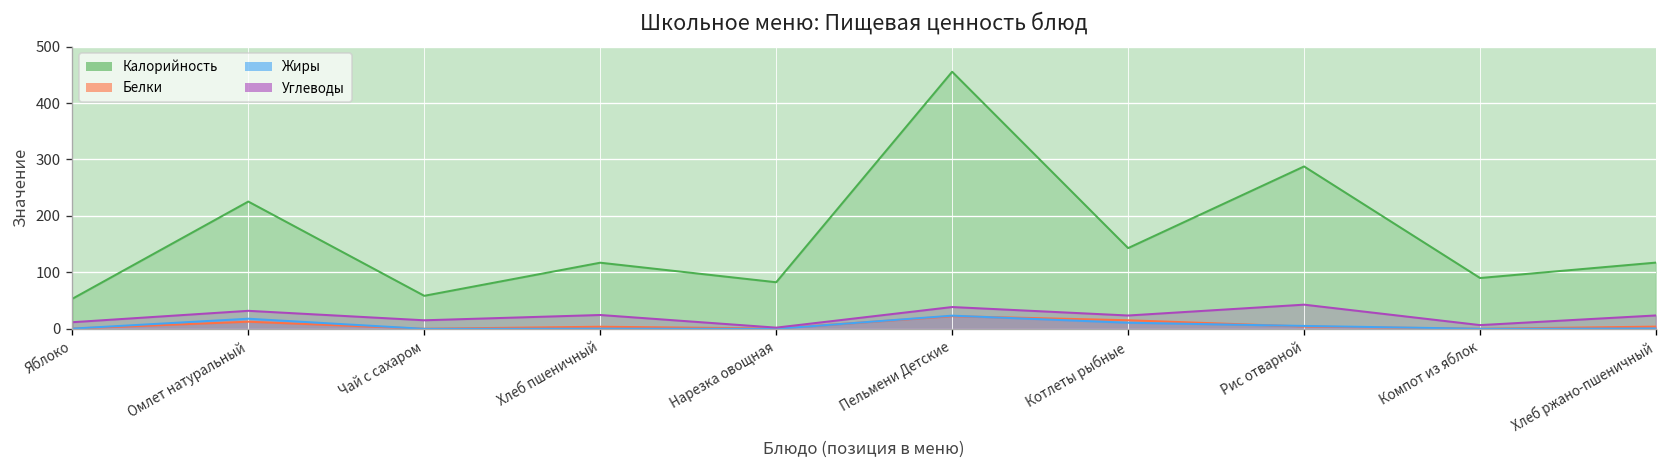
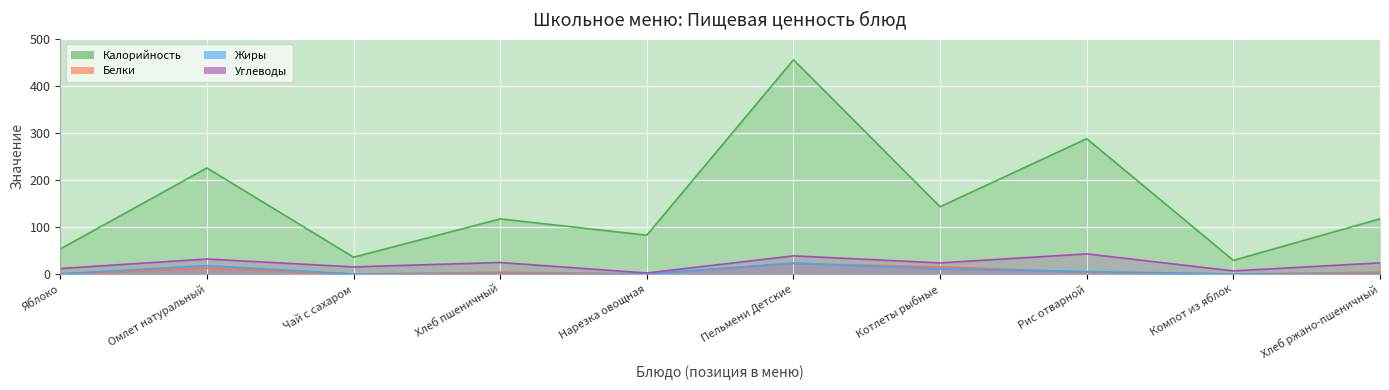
Калорийность, Чай с сахаром: 60 -> 40
Калорийность, Компот из яблок: 90 -> 30
